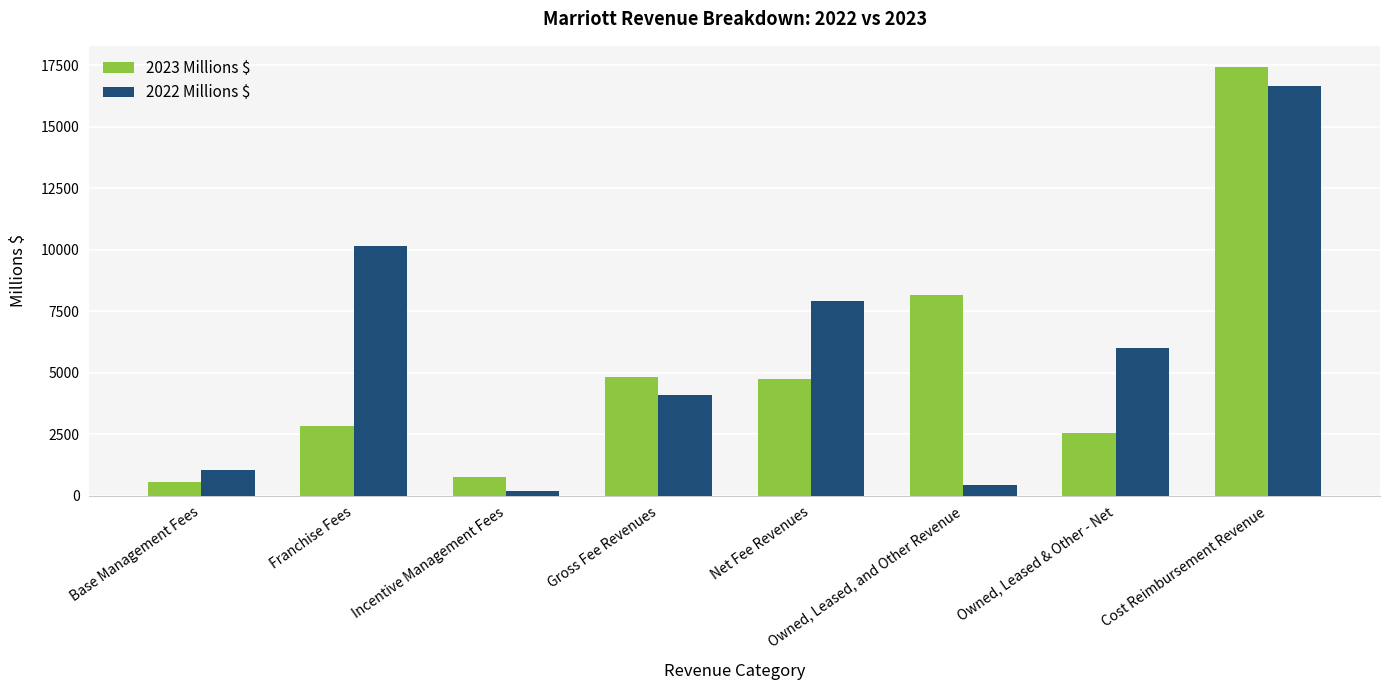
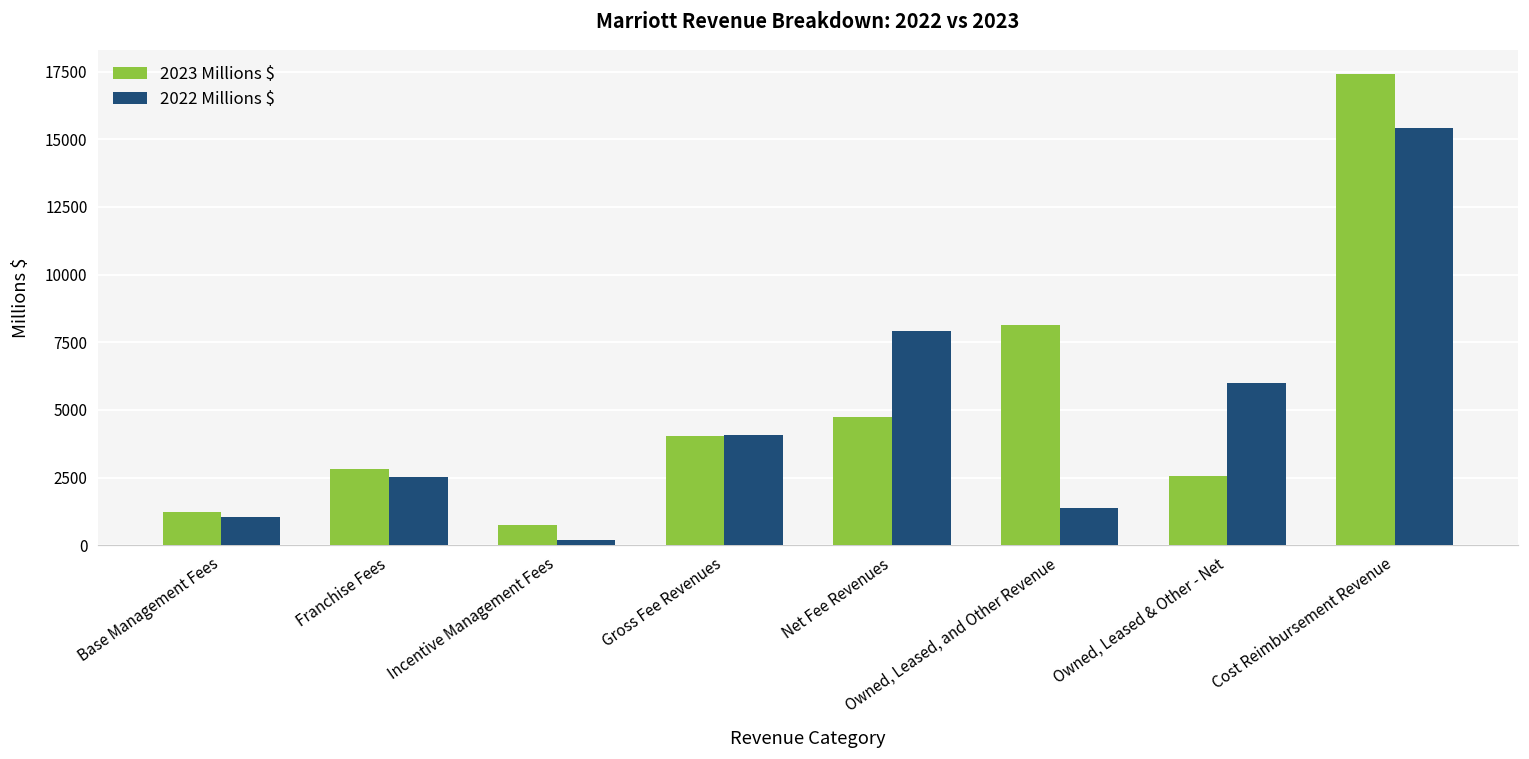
2023 Millions $, Base Management Fees: 500 -> 1200
2022 Millions $, Franchise Fees: 10100 -> 2500
2023 Millions $, Gross Fee Revenues: 4800 -> 4000
2022 Millions $, Owned, Leased, and Other Revenue: 400 -> 1400
2022 Millions $, Cost Reimbursement Revenue: 16700 -> 15400
